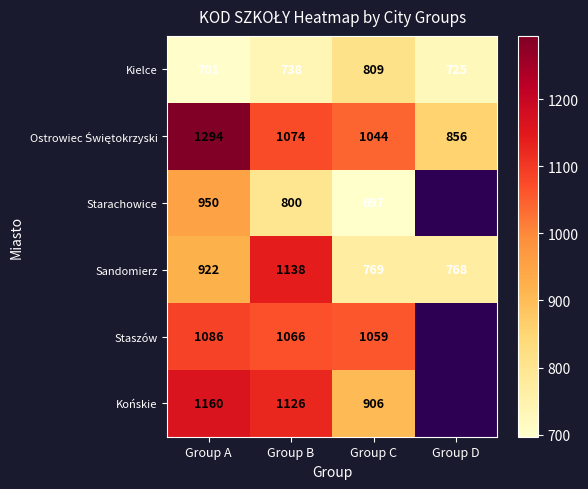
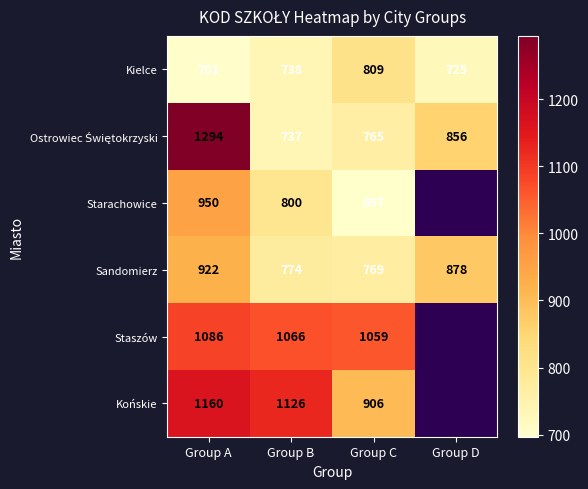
Ostrowiec Świętokrzyski, Group B: 1074 -> 737
Ostrowiec Świętokrzyski, Group C: 1044 -> 765
Sandomierz, Group B: 1138 -> 774
Sandomierz, Group D: 768 -> 878
